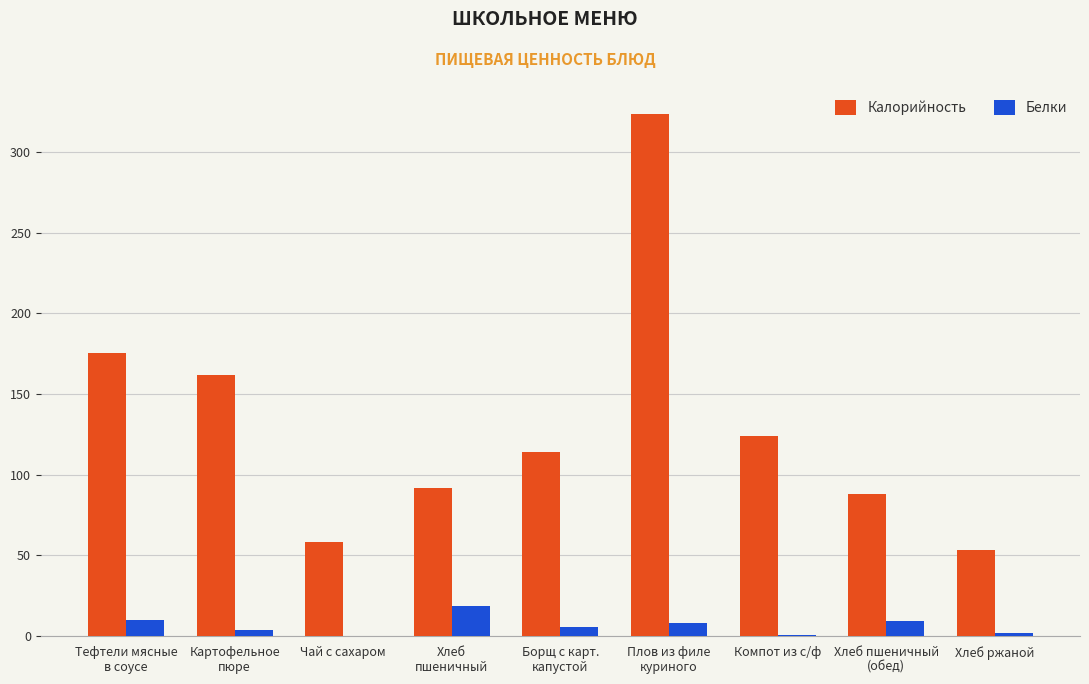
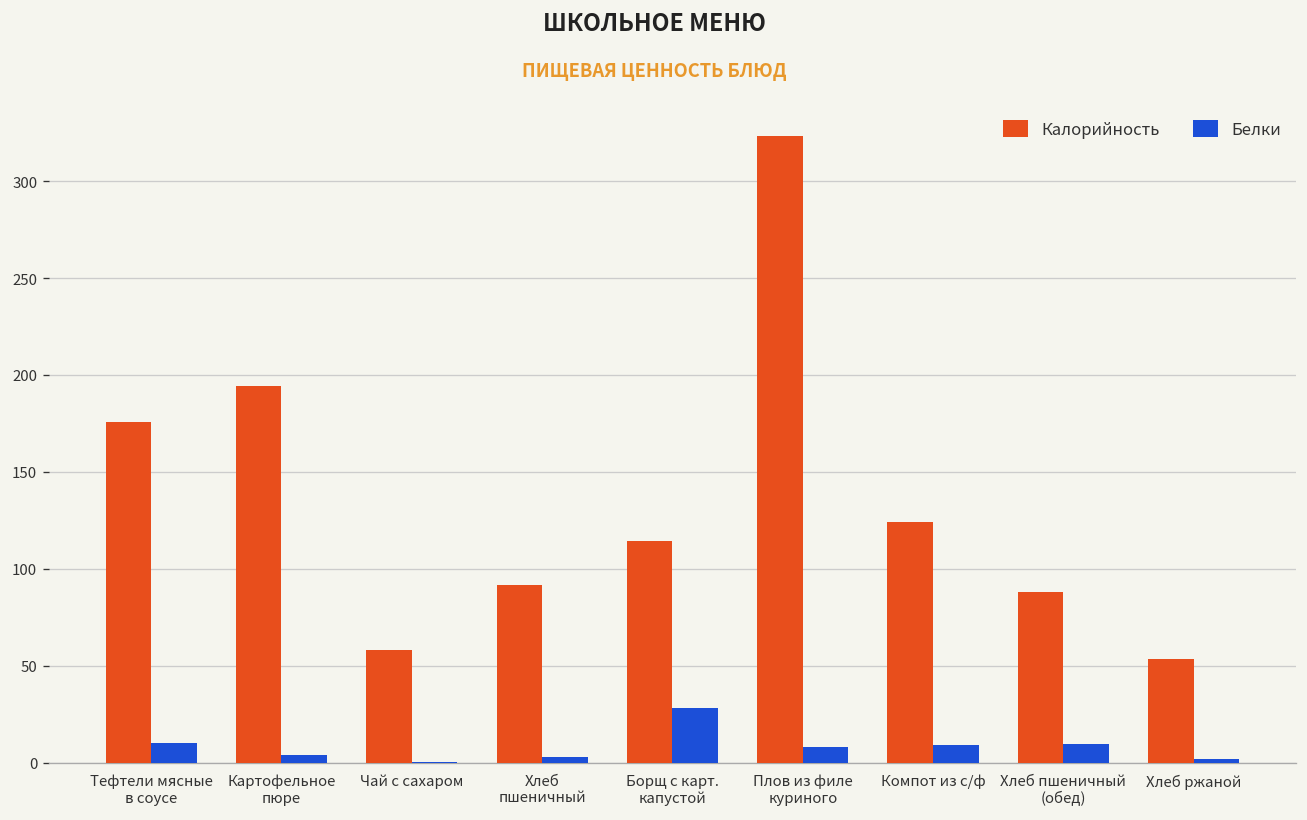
Калорийность, Картофельное пюре: 162 -> 194
Белки, Хлеб пшеничный: 19 -> 3
Белки, Борщ с карт. капустой: 6 -> 28
Белки, Компот из с/ф: 1 -> 9
